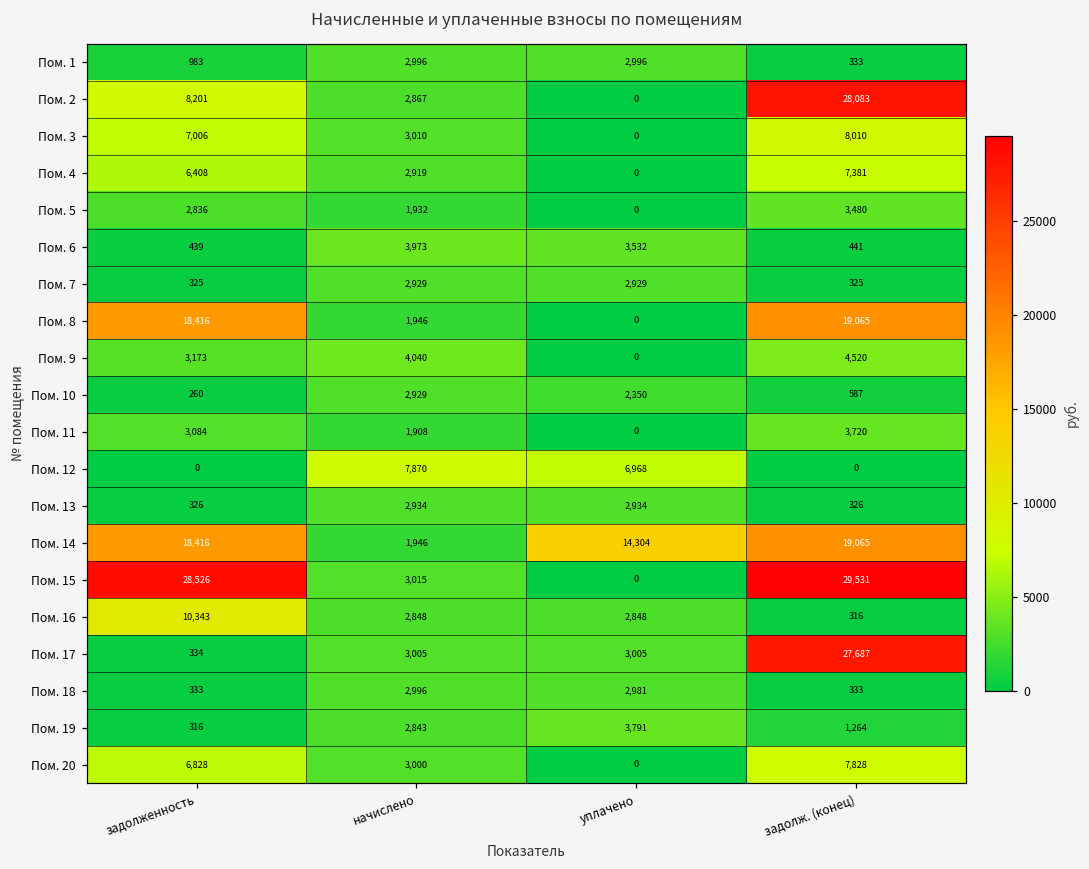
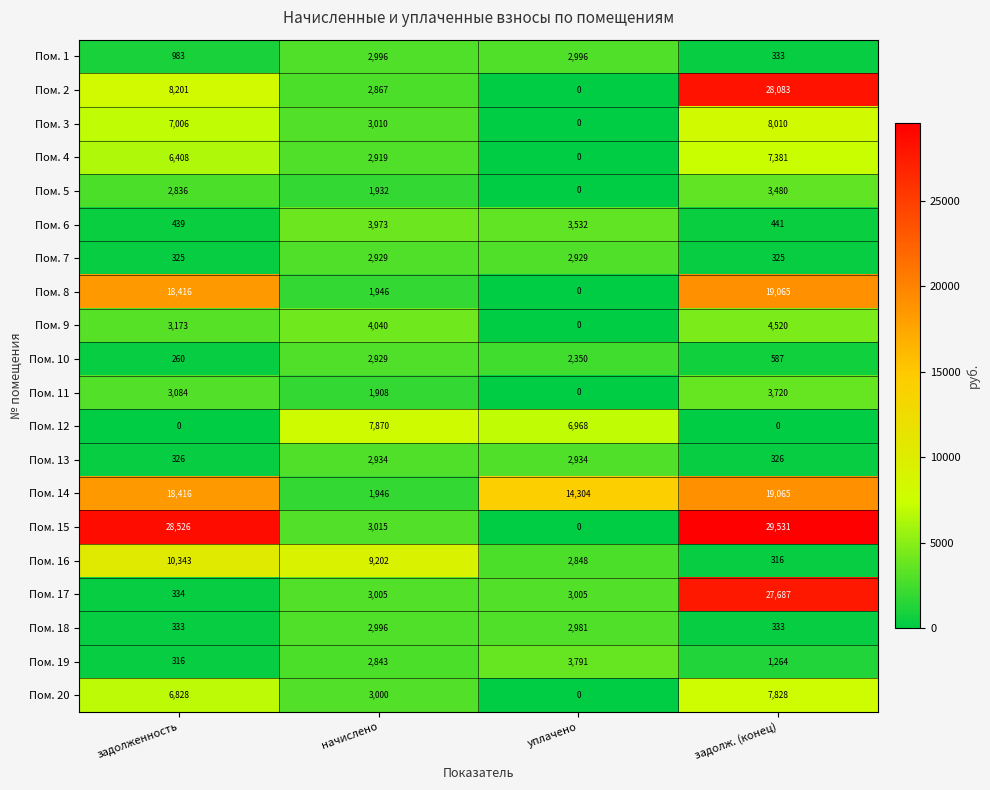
Пом. 16, начислено: 2,848 -> 9,202
